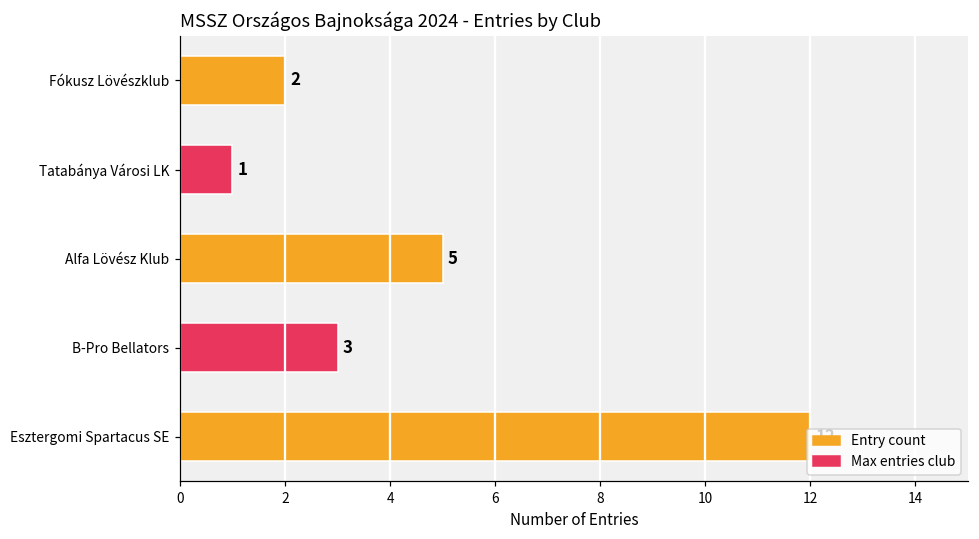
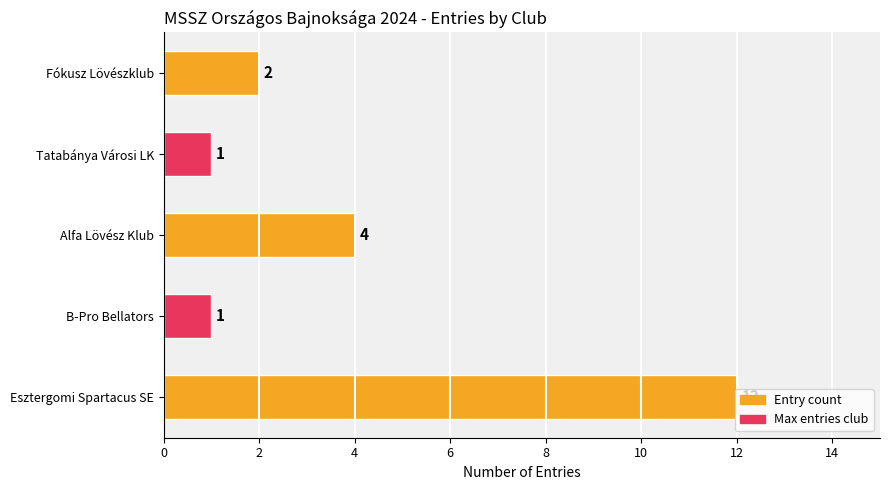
Alfa Lövész Klub: 5 -> 4
B-Pro Bellators: 3 -> 1
